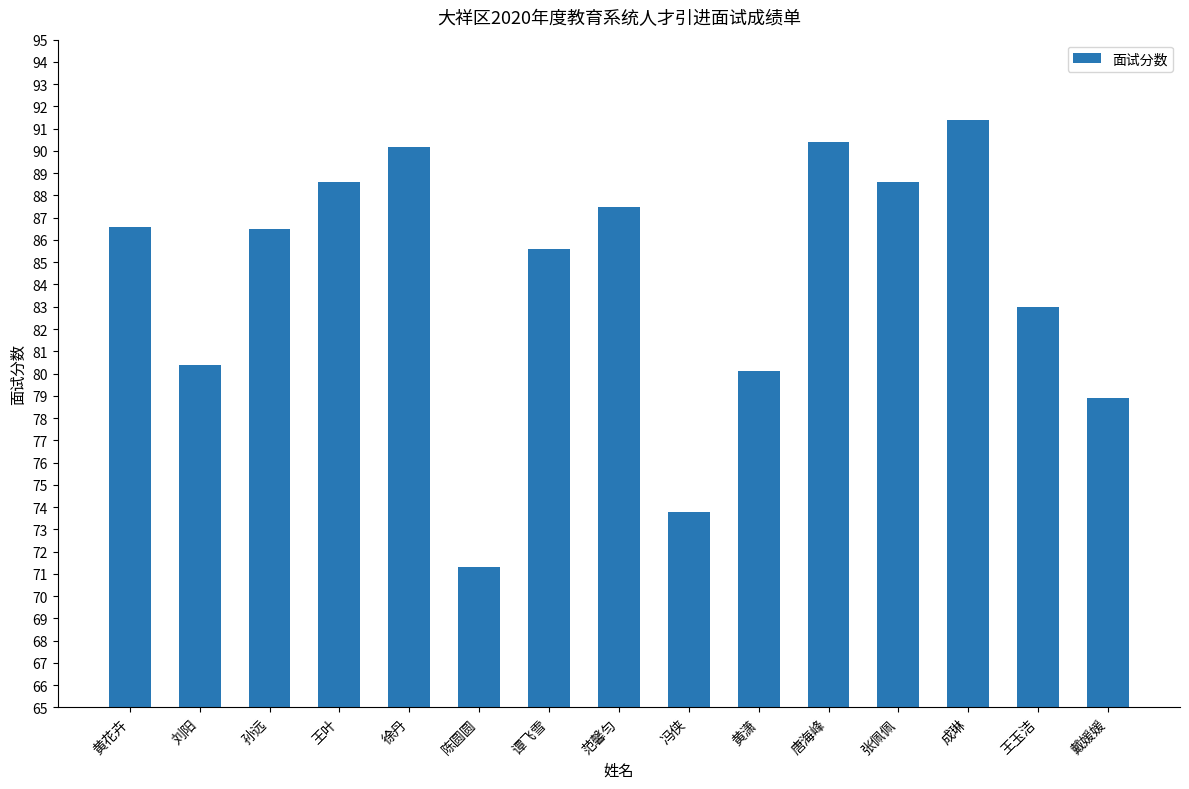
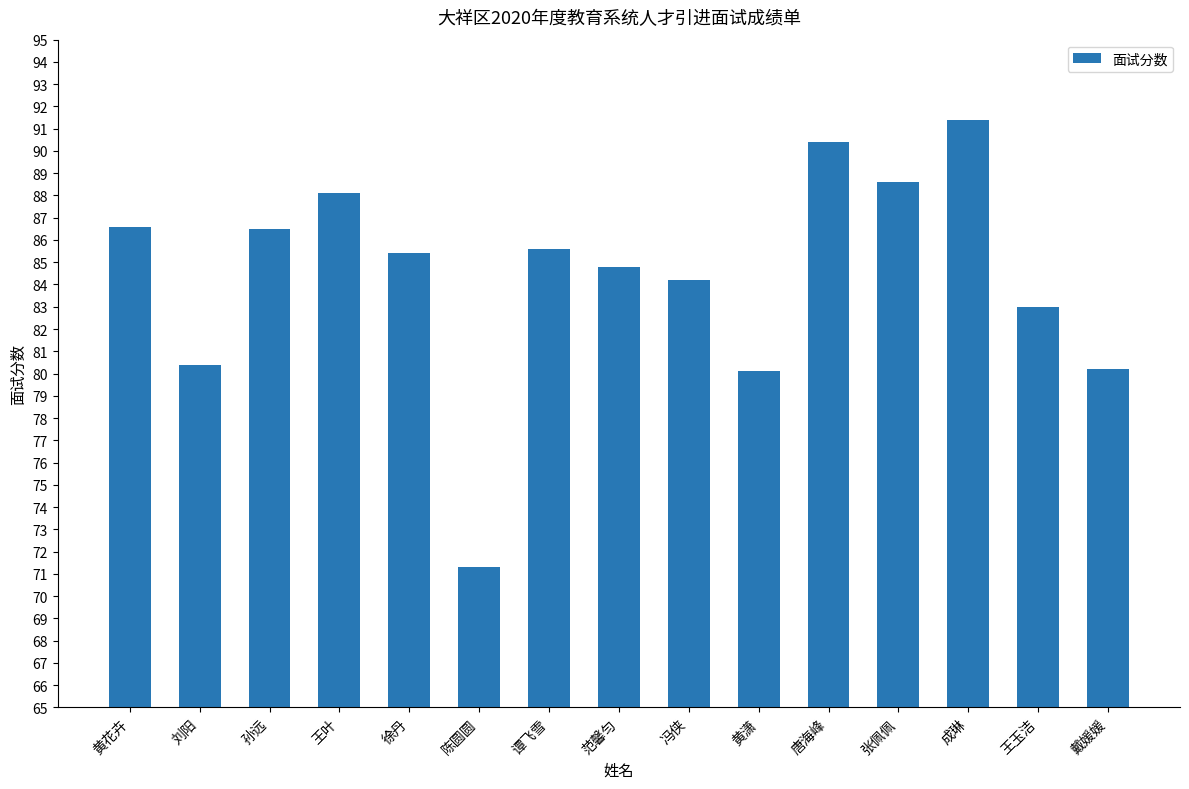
王叶: 88.6 -> 88.1
徐丹: 90.2 -> 85.4
范馨匀: 87.5 -> 84.8
冯侠: 73.8 -> 84.2
戴媛媛: 78.9 -> 80.2
